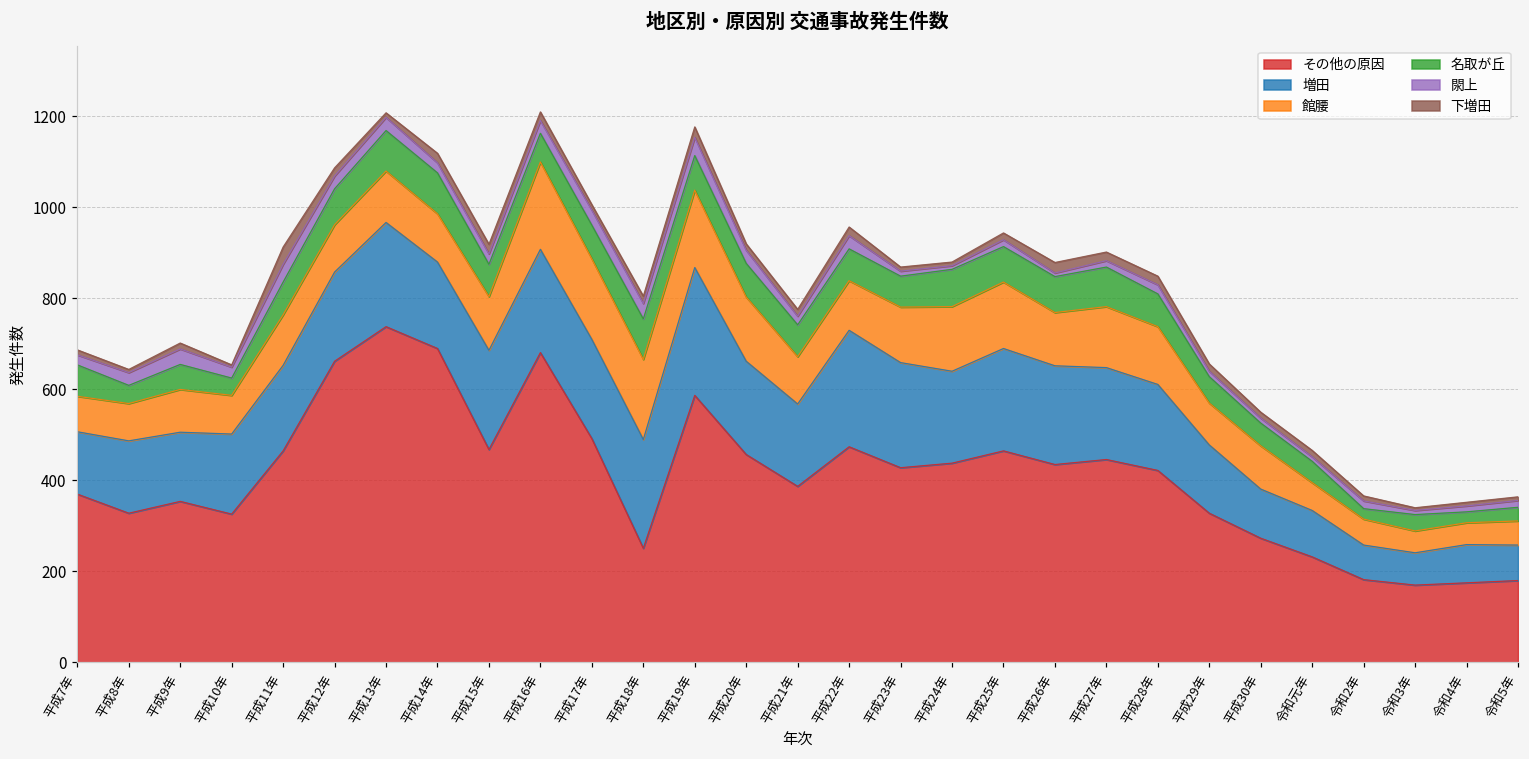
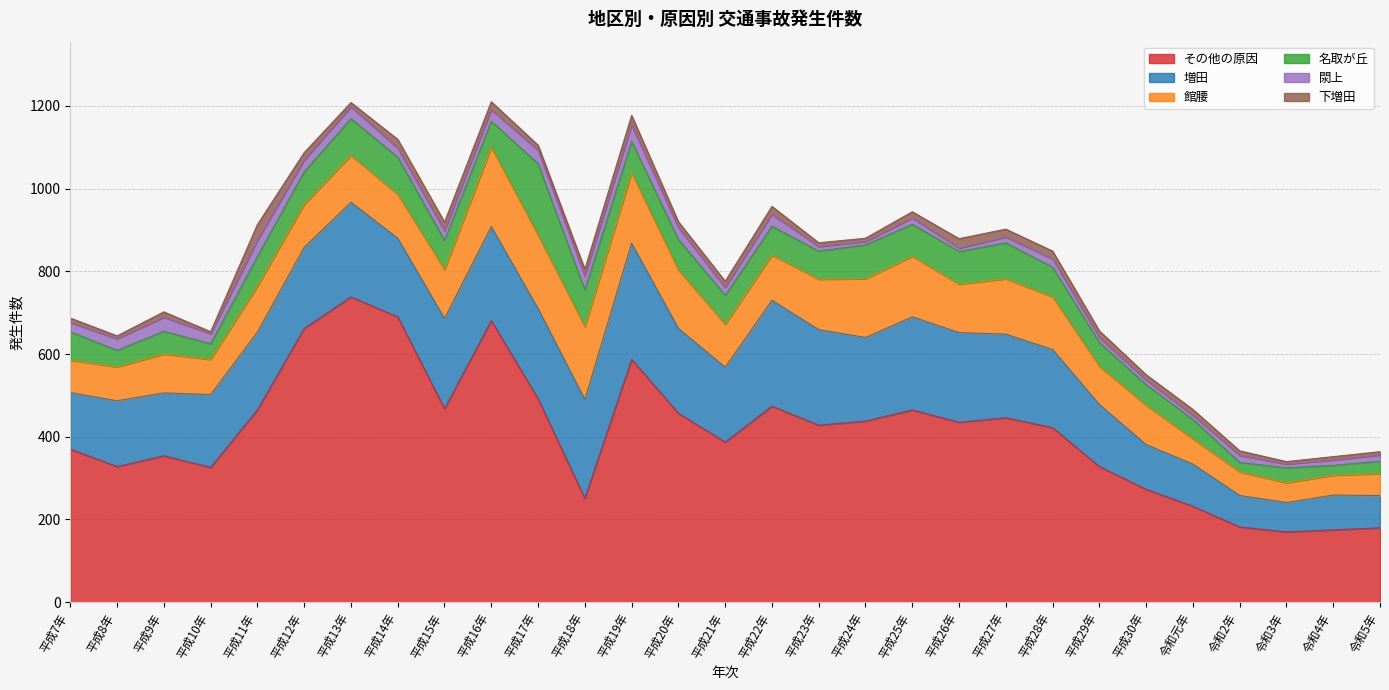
名取が丘, 平成17年: 70 -> 170
